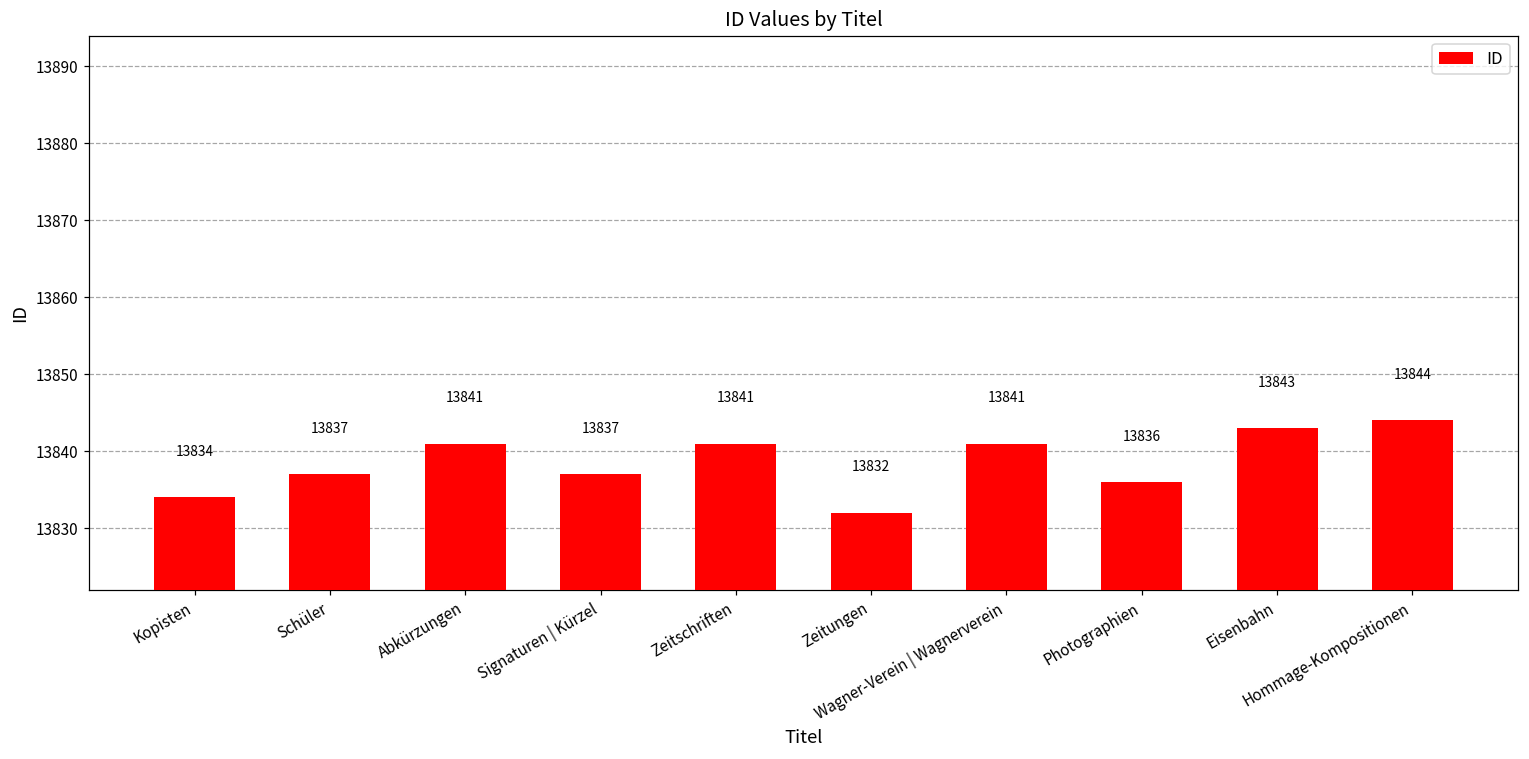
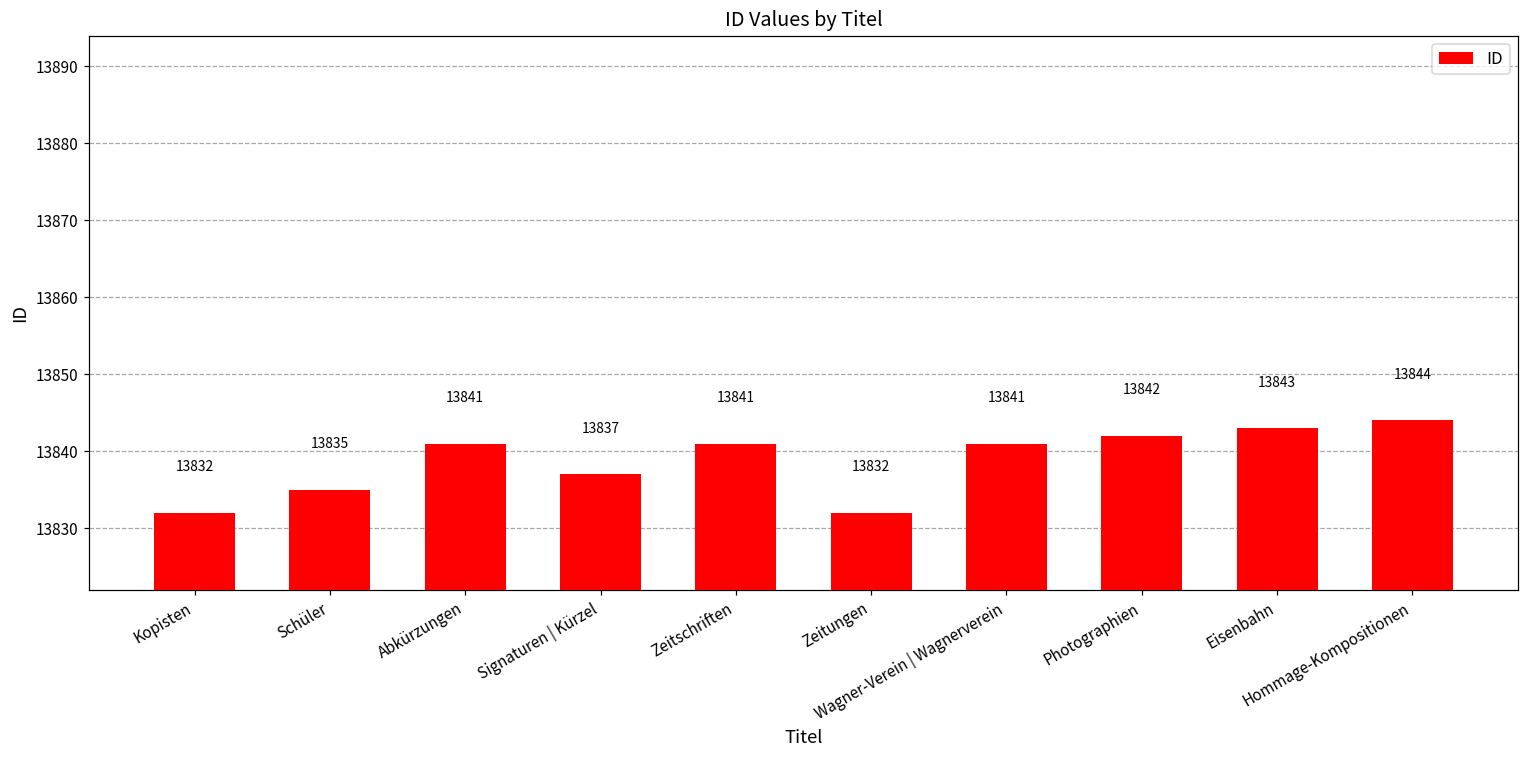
Kopisten: 13834 -> 13832
Schüler: 13837 -> 13835
Photographien: 13836 -> 13842
